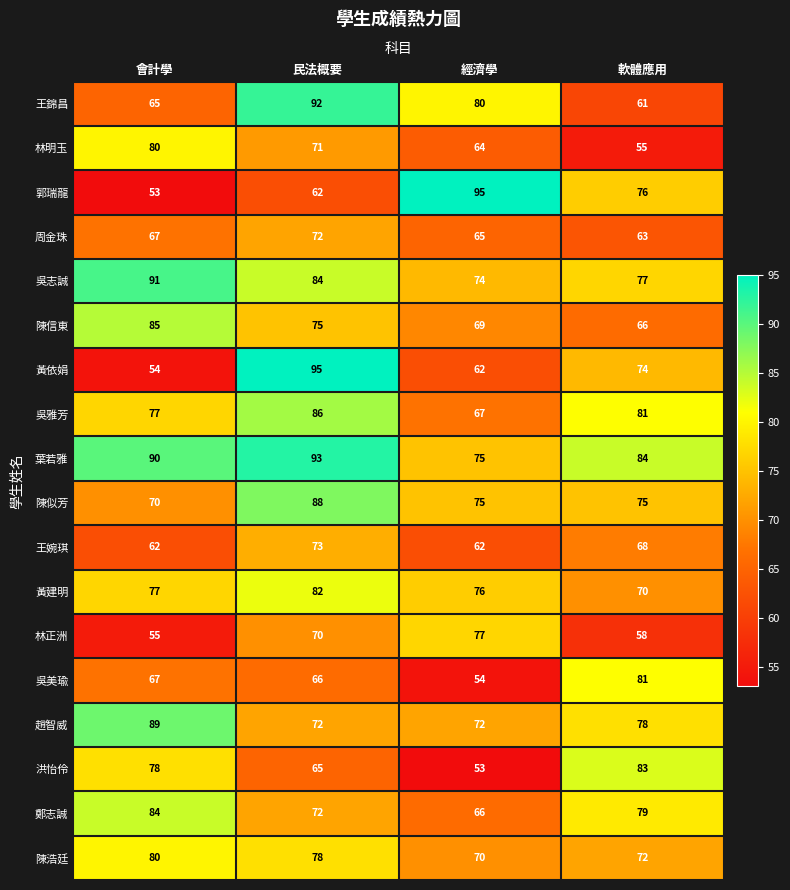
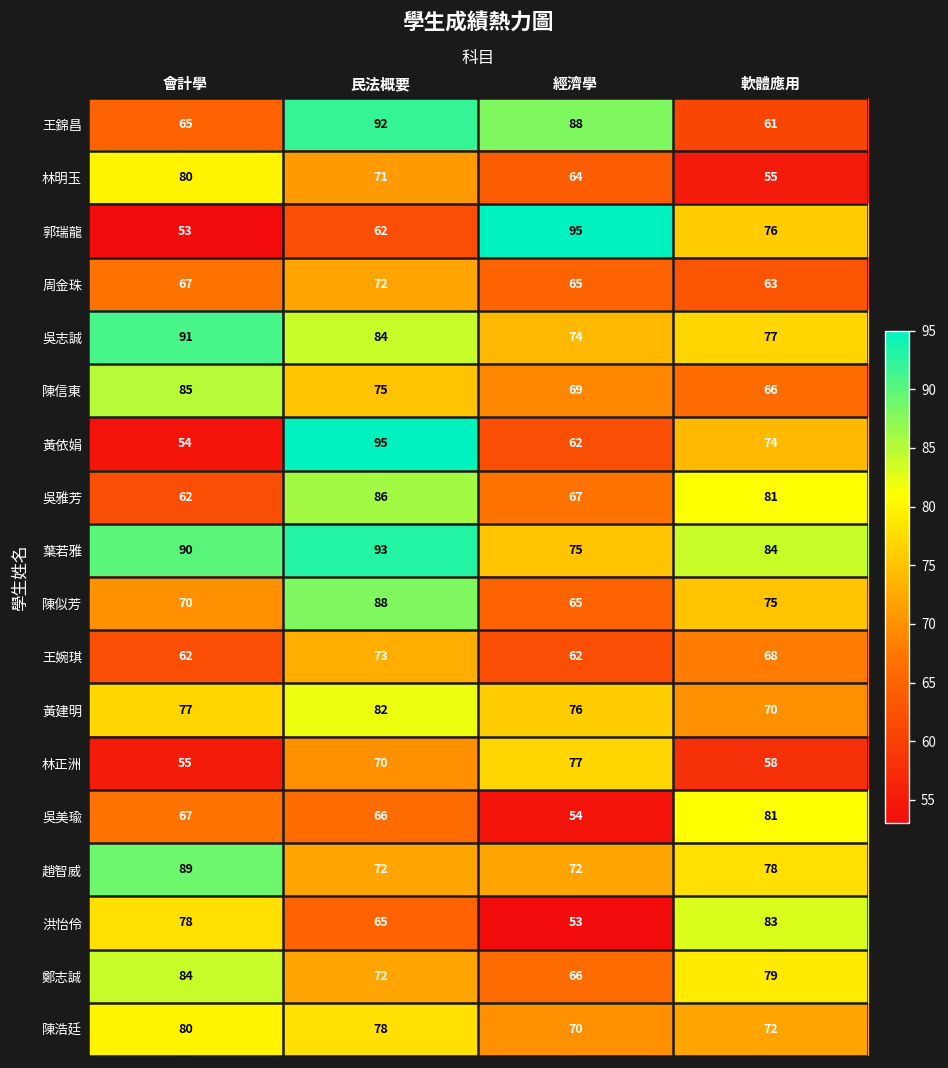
王錦昌, 經濟學: 80 -> 88
吳雅芳, 會計學: 77 -> 62
陳似芳, 經濟學: 75 -> 65
